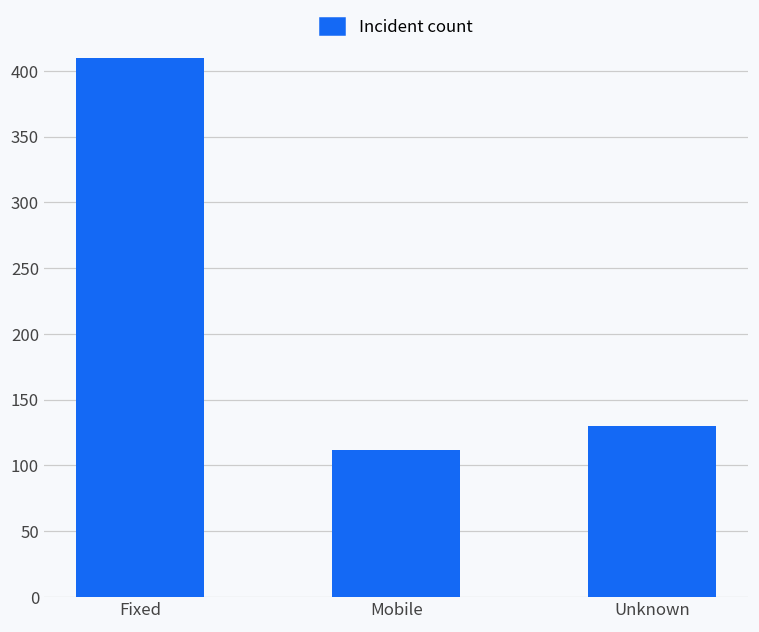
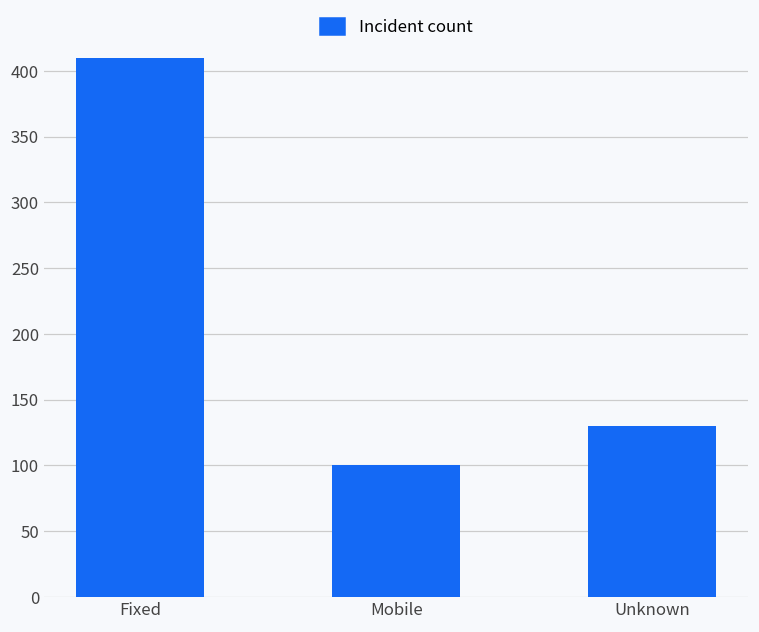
Mobile: 112 -> 100
